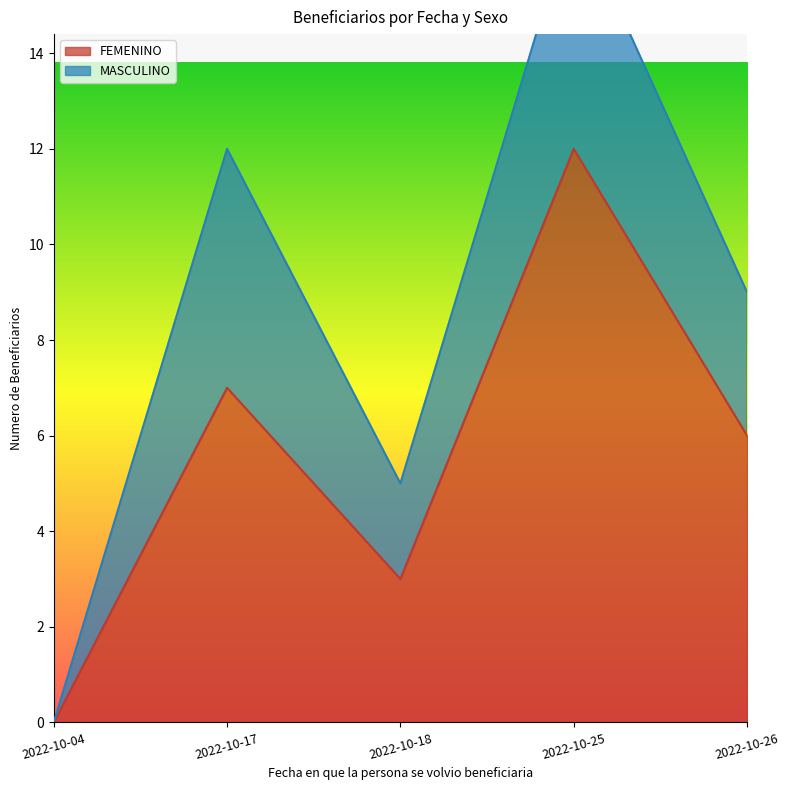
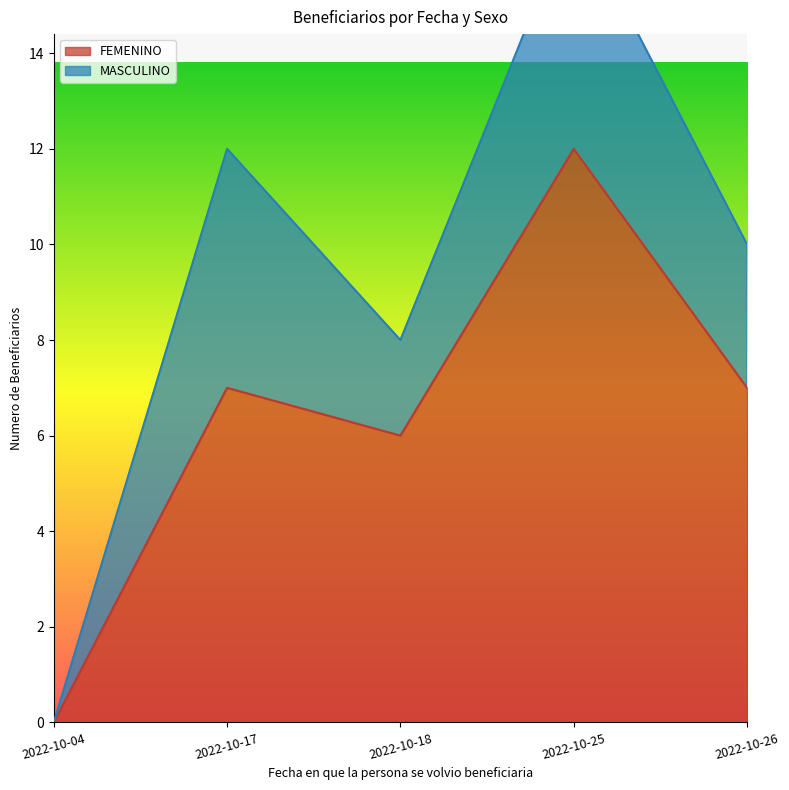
FEMENINO, 2022-10-18: 3 -> 6
FEMENINO, 2022-10-26: 6 -> 7
